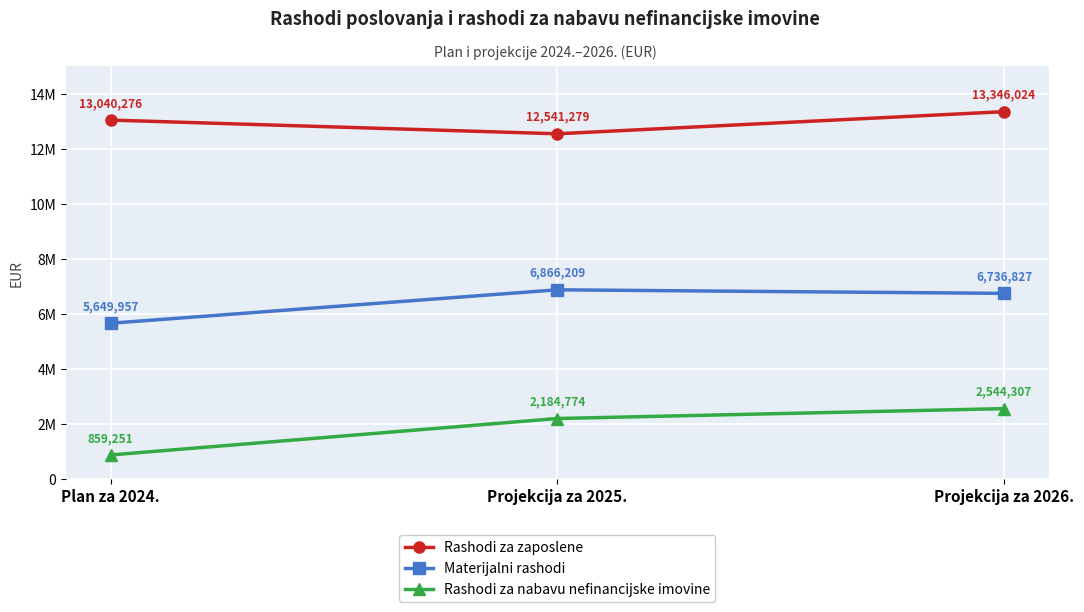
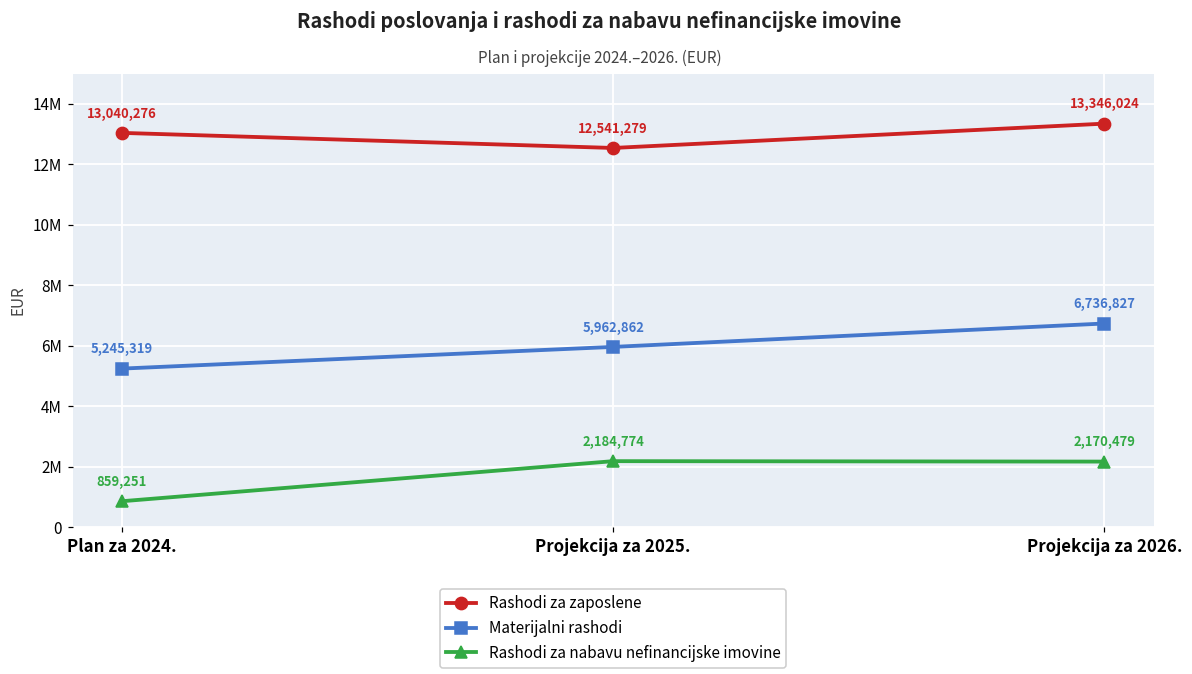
Materijalni rashodi, Plan za 2024.: 5,649,957 -> 5,245,319
Materijalni rashodi, Projekcija za 2025.: 6,866,209 -> 5,962,862
Rashodi za nabavu nefinancijske imovine, Projekcija za 2026.: 2,544,307 -> 2,170,479
